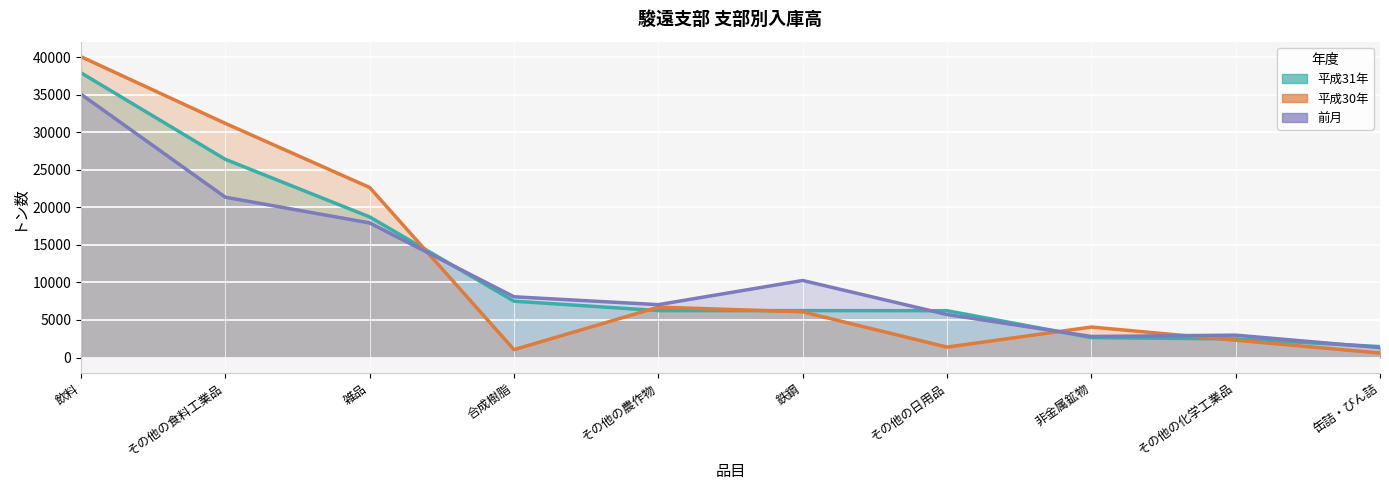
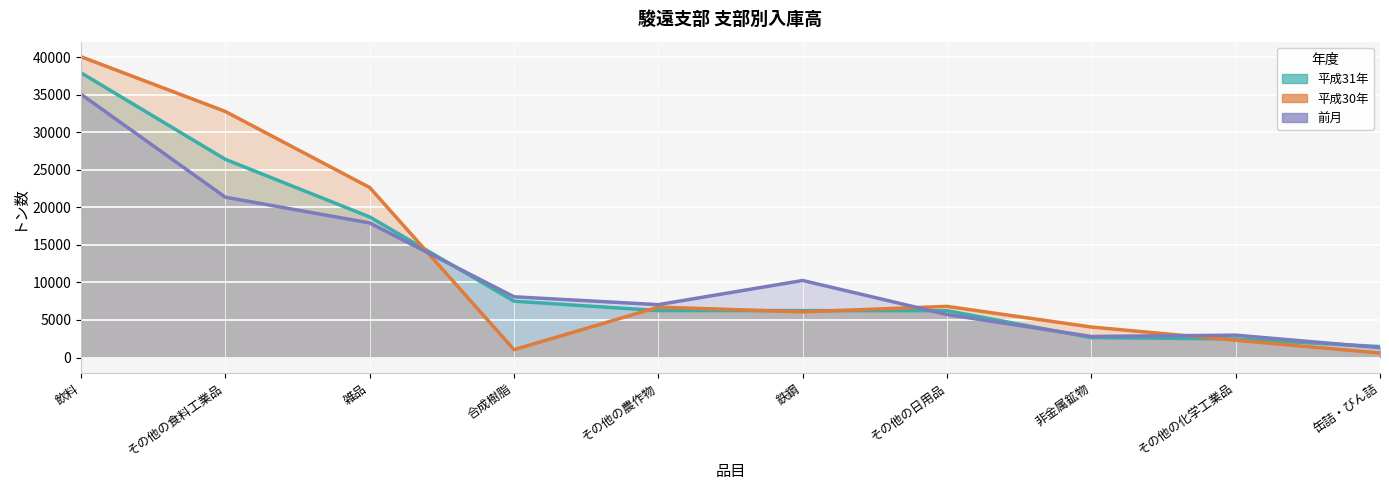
平成30年, その他の食料工業品: 31000 -> 33000
平成30年, その他の日用品: 1000 -> 7000
